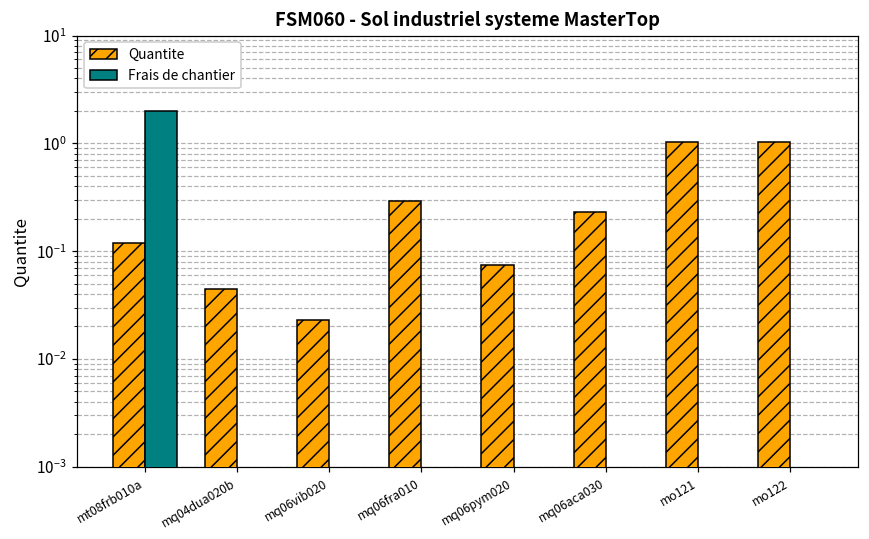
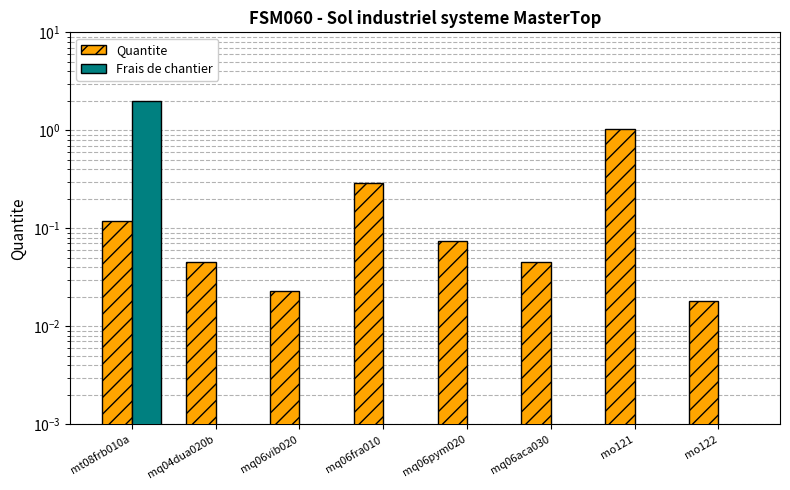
Quantite, mq06aca030: 0.23 -> 0.05
Quantite, mo122: 1.0 -> 0.018
